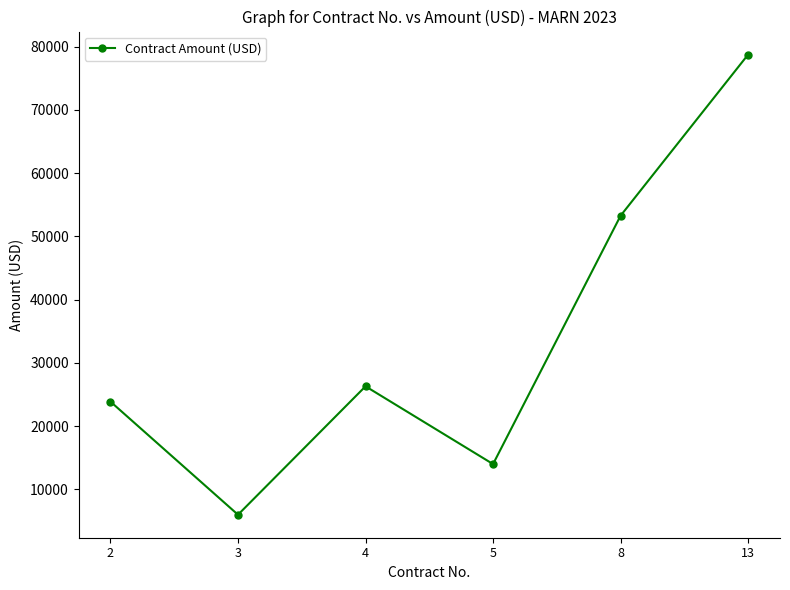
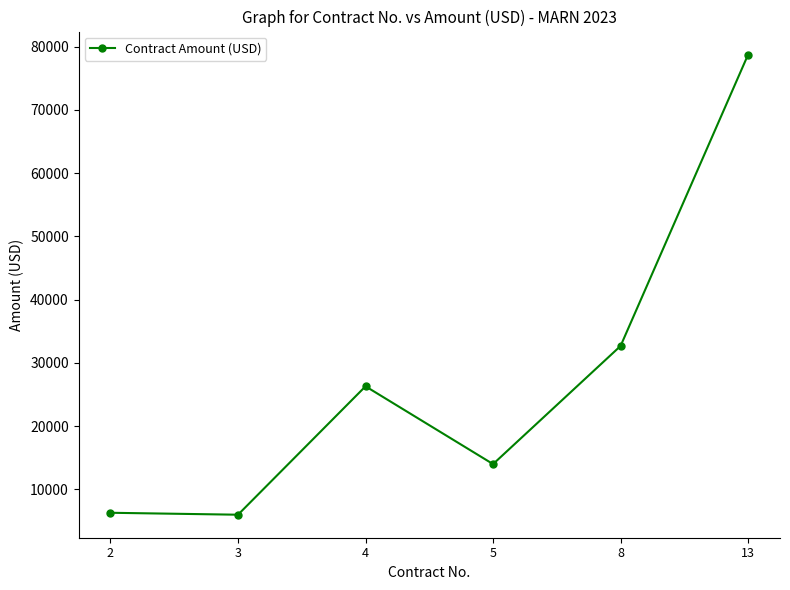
2: 24000 -> 6000
8: 53000 -> 33000
